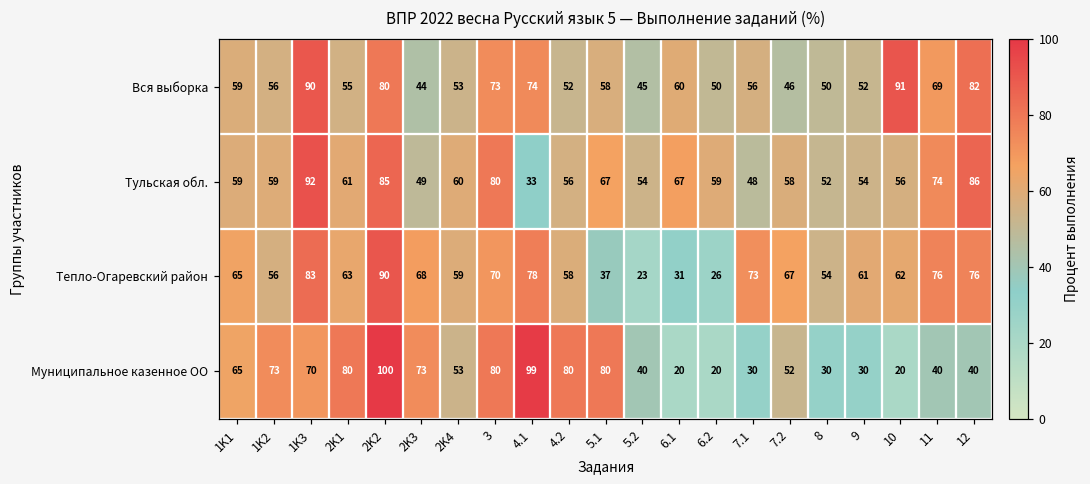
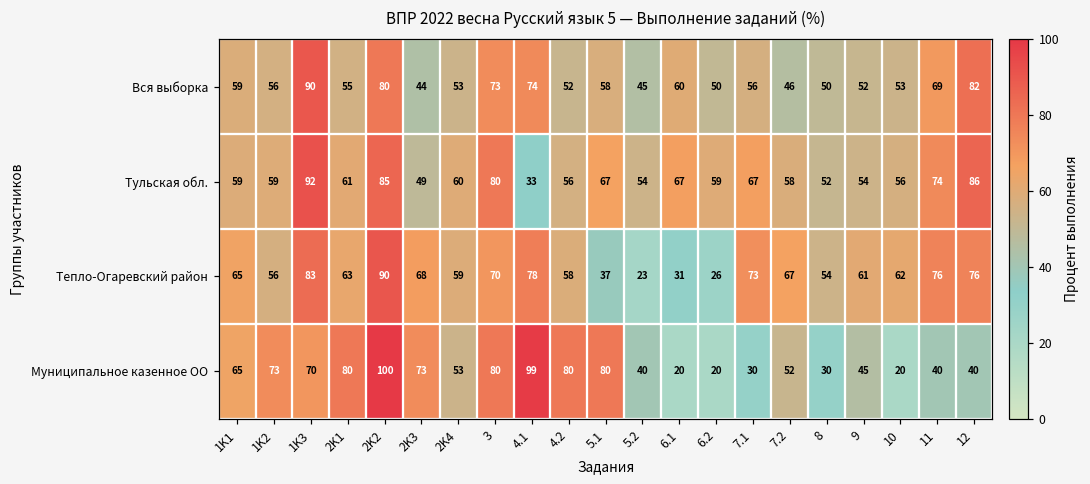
Вся выборка, 10: 91 -> 53
Тульская обл., 7.1: 48 -> 67
Муниципальное казенное ОО, 9: 30 -> 45
